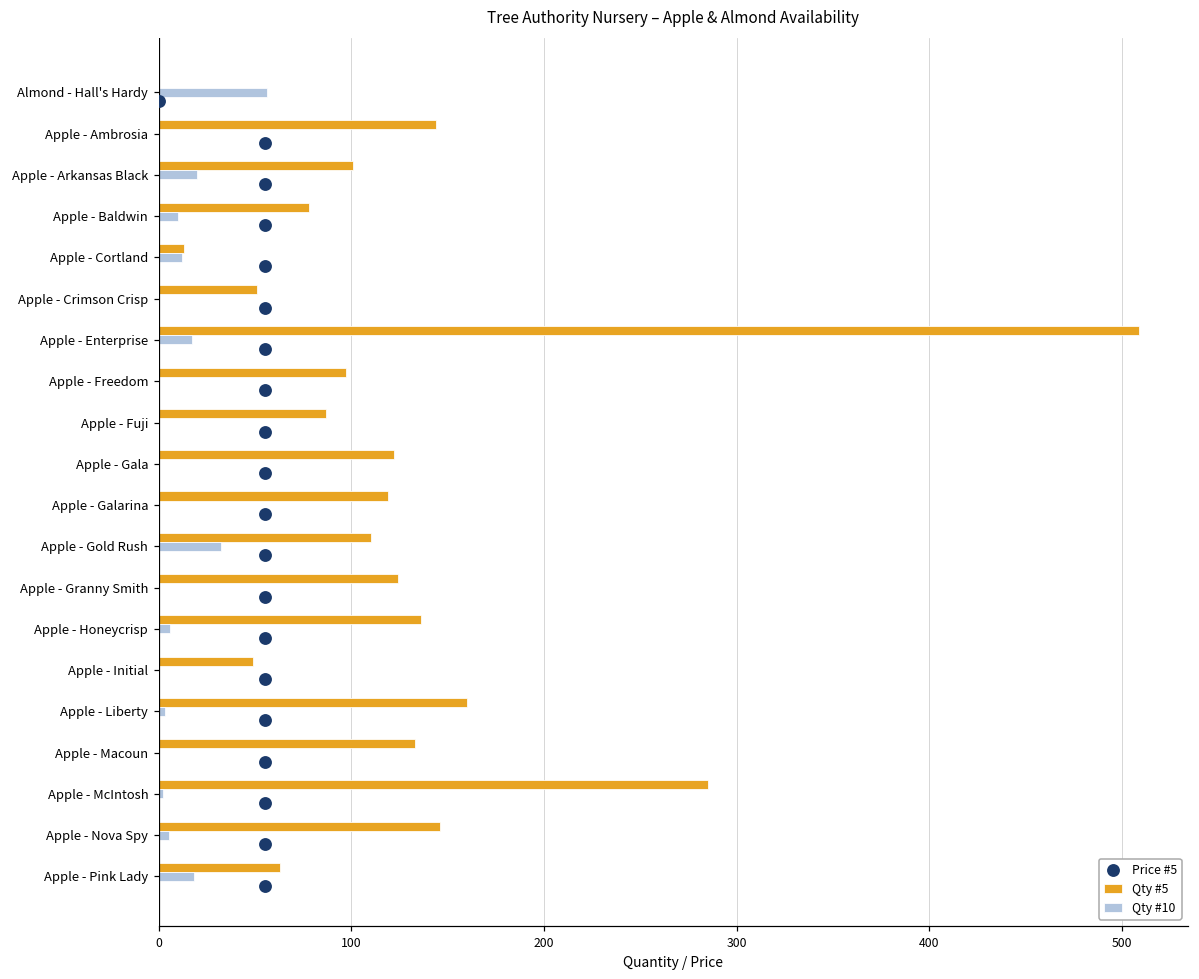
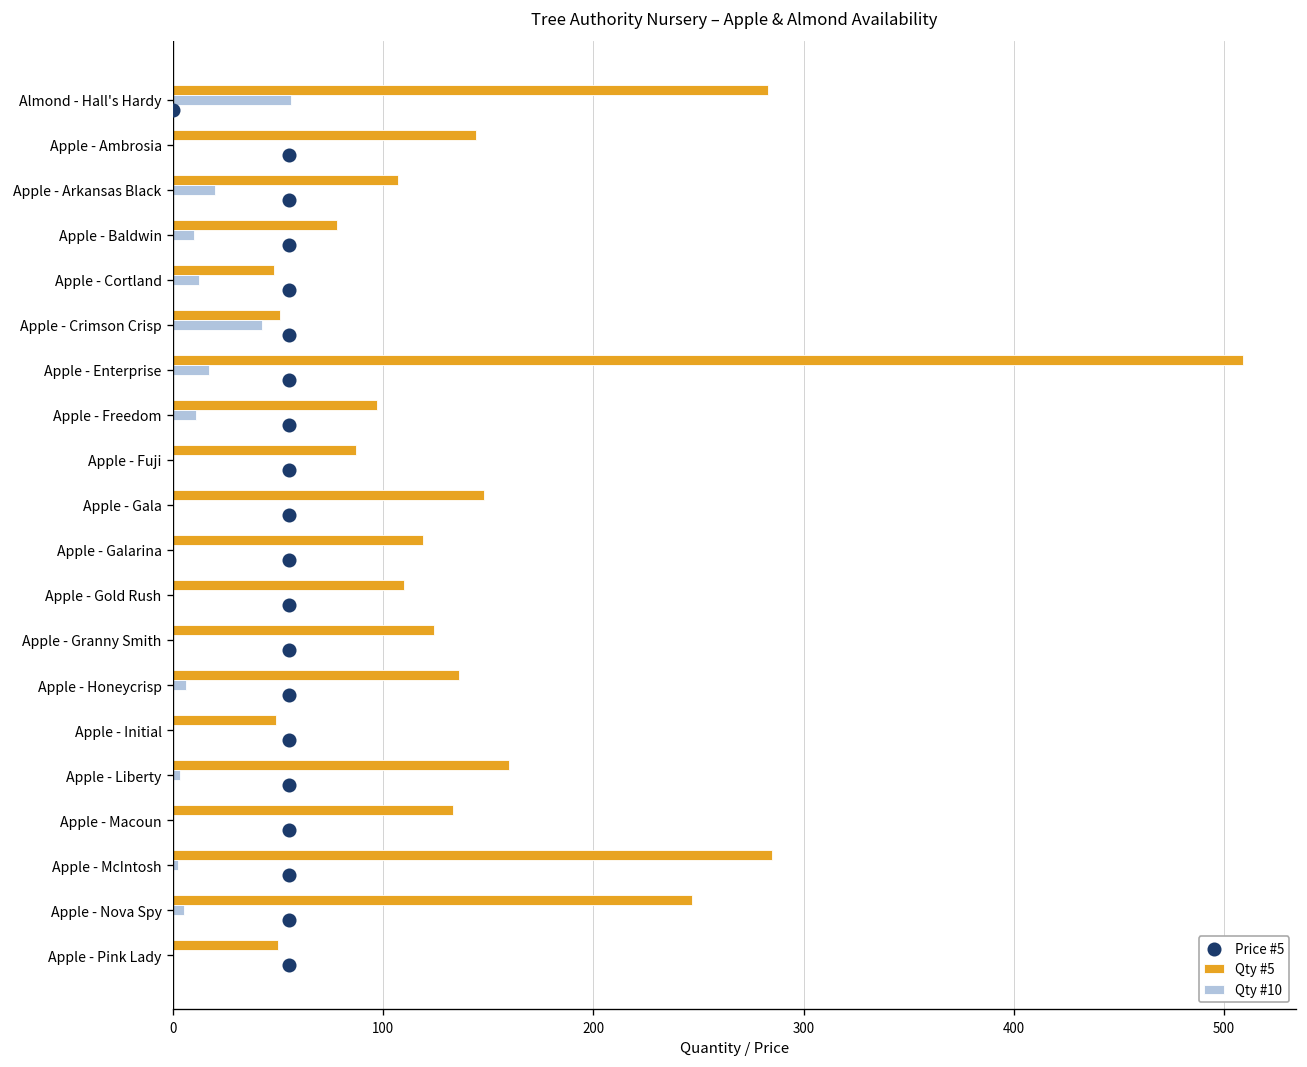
Qty #5, Almond - Hall's Hardy: 0 -> 283
Qty #5, Apple - Arkansas Black: 101 -> 107
Qty #5, Apple - Cortland: 13 -> 48
Qty #10, Apple - Crimson Crisp: 0 -> 42
Qty #10, Apple - Freedom: 0 -> 11
Qty #5, Apple - Gala: 122 -> 148
Qty #10, Apple - Gold Rush: 32 -> 0
Qty #5, Apple - Nova Spy: 146 -> 247
Qty #5, Apple - Pink Lady: 63 -> 50
Qty #10, Apple - Pink Lady: 18 -> 0
